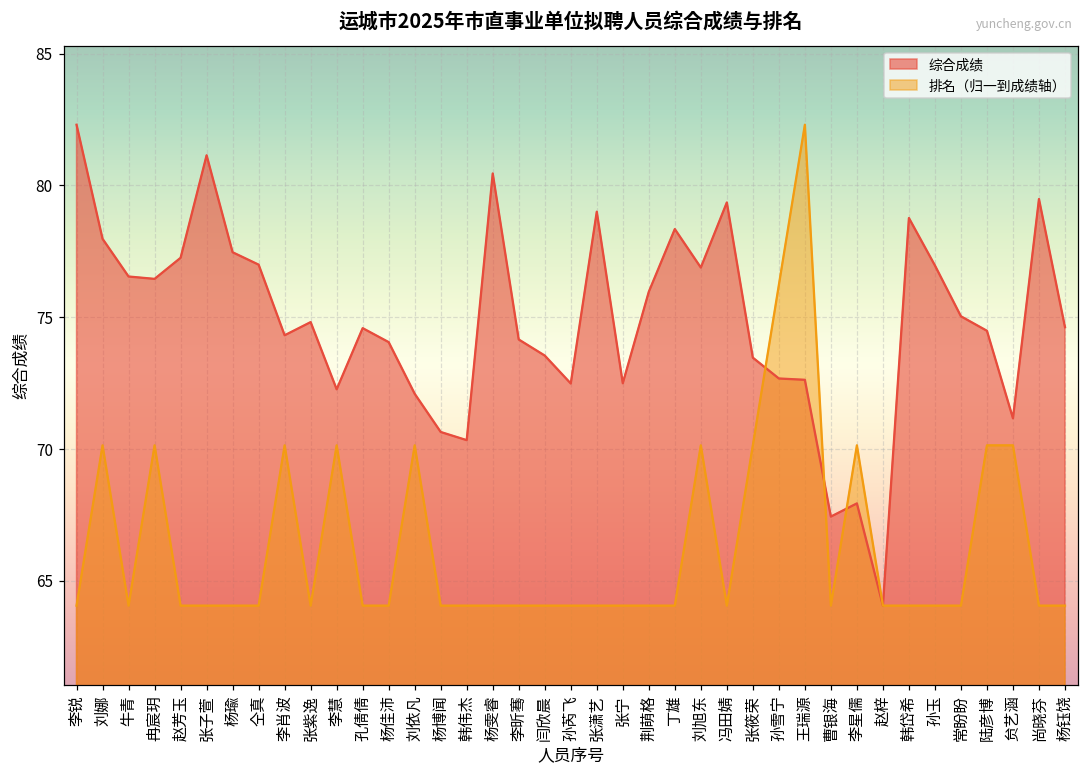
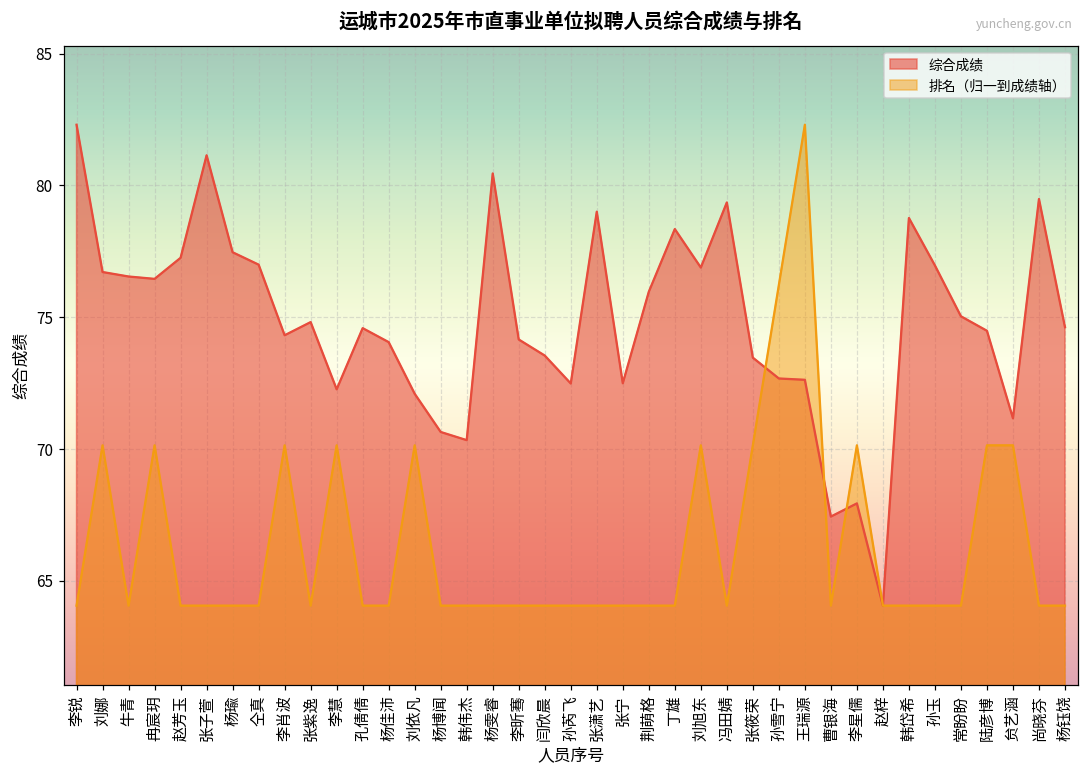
综合成绩, 刘娜: 78.0 -> 76.7
